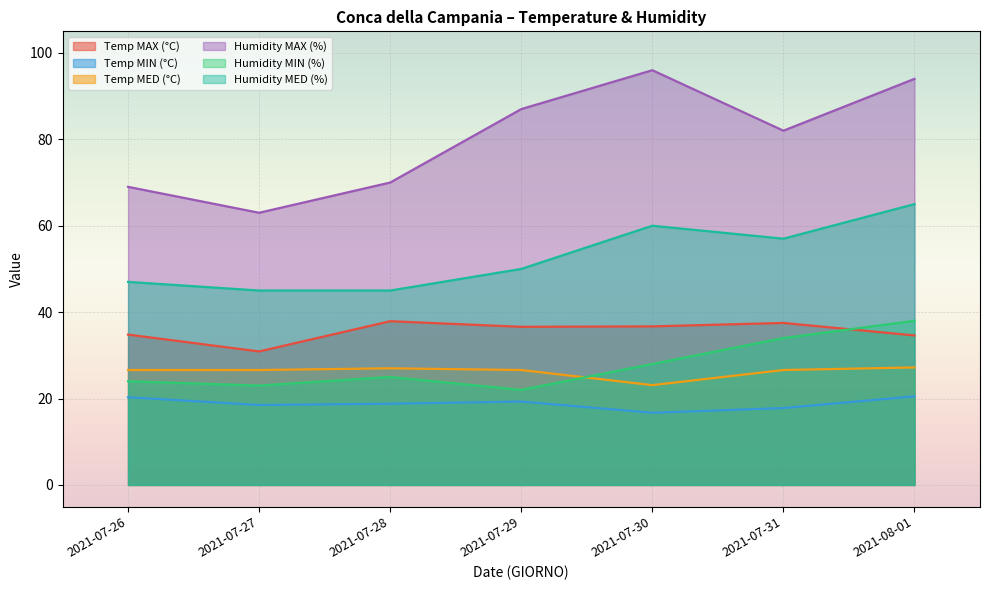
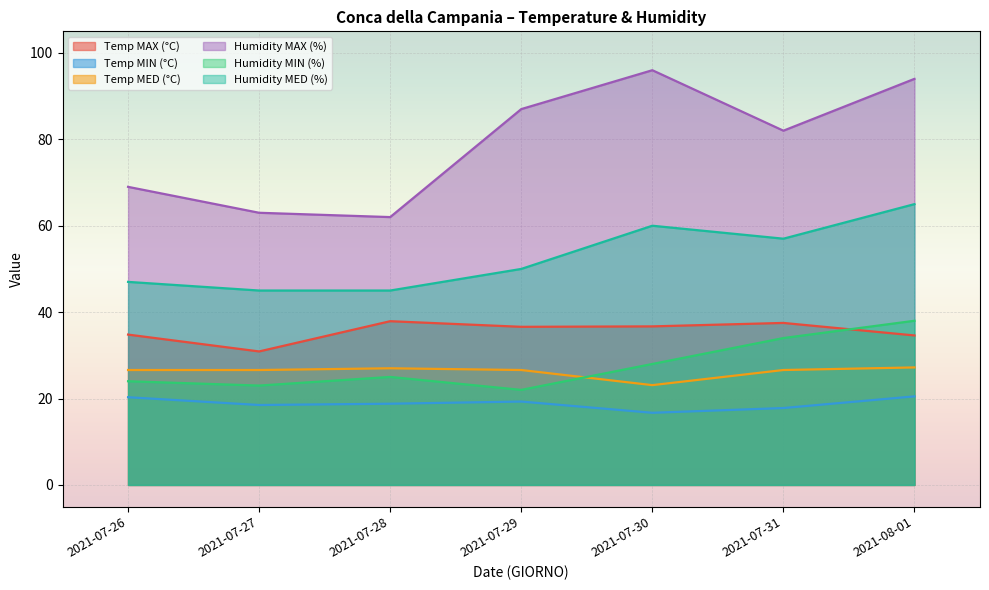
Humidity MAX (%), 2021-07-28: 70 -> 62
